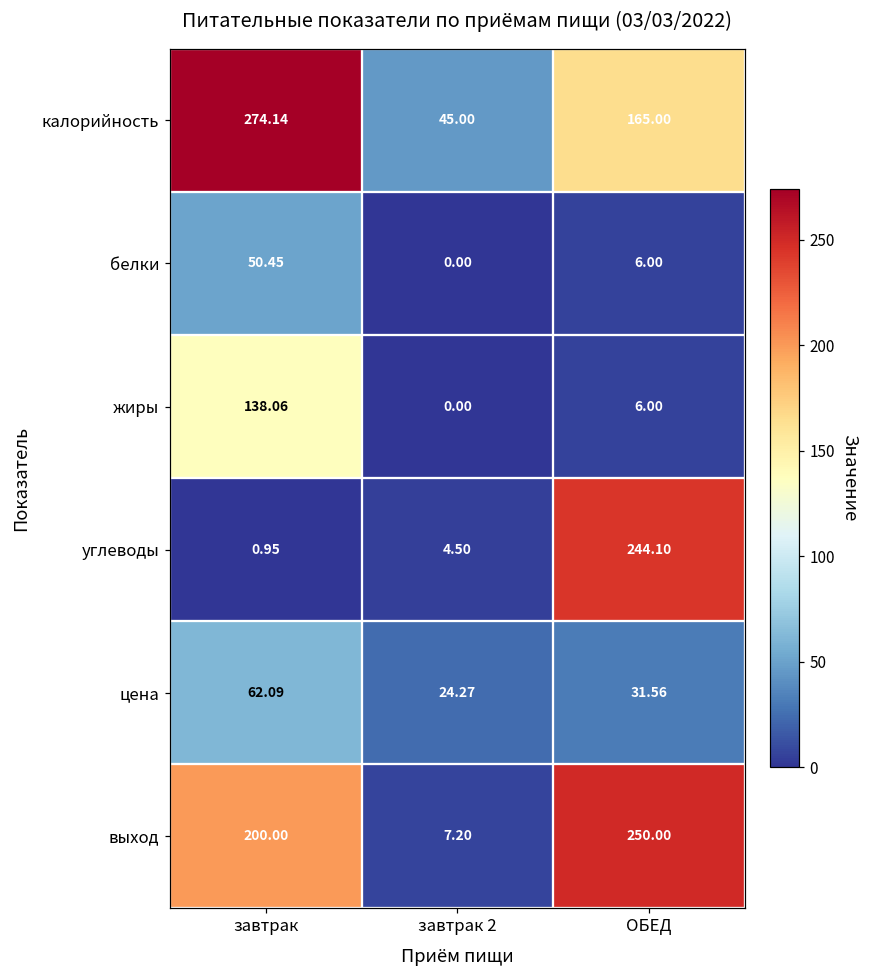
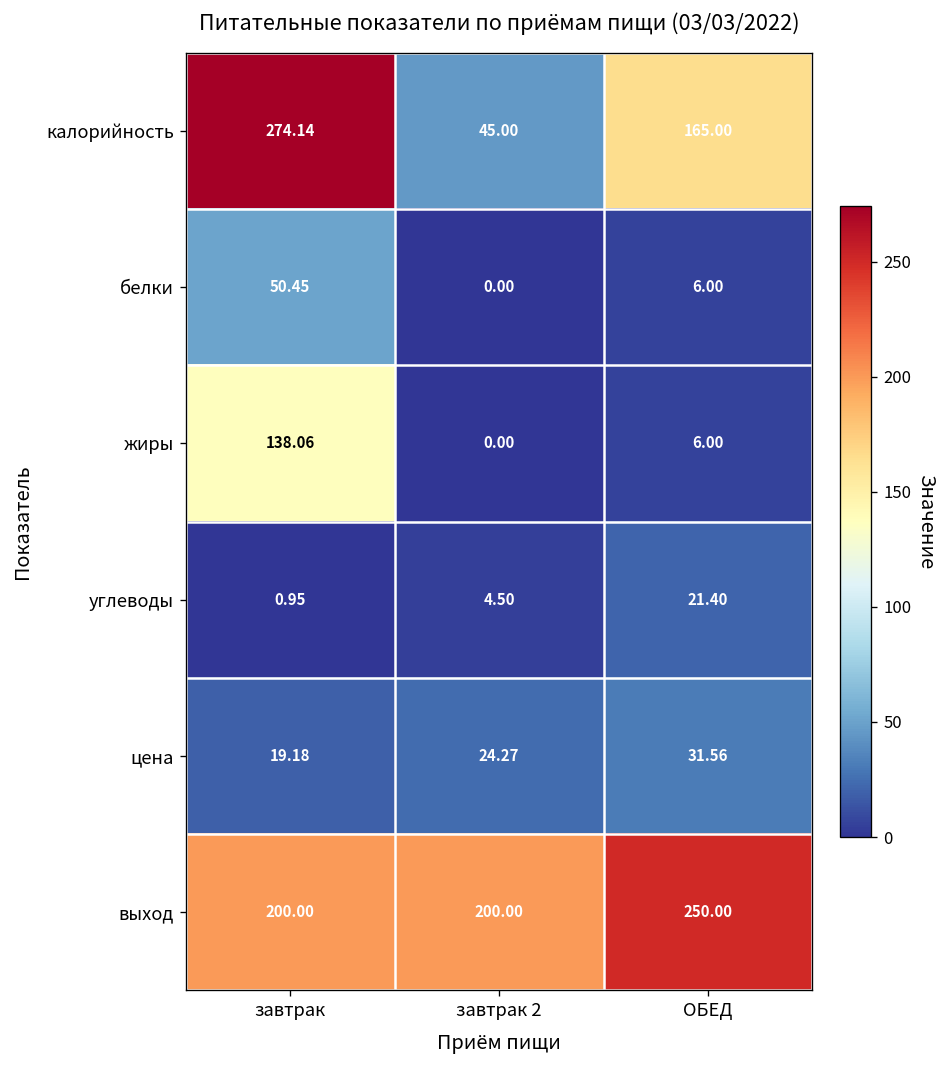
углеводы, ОБЕД: 244.10 -> 21.40
цена, завтрак: 62.09 -> 19.18
выход, завтрак 2: 7.20 -> 200.00
